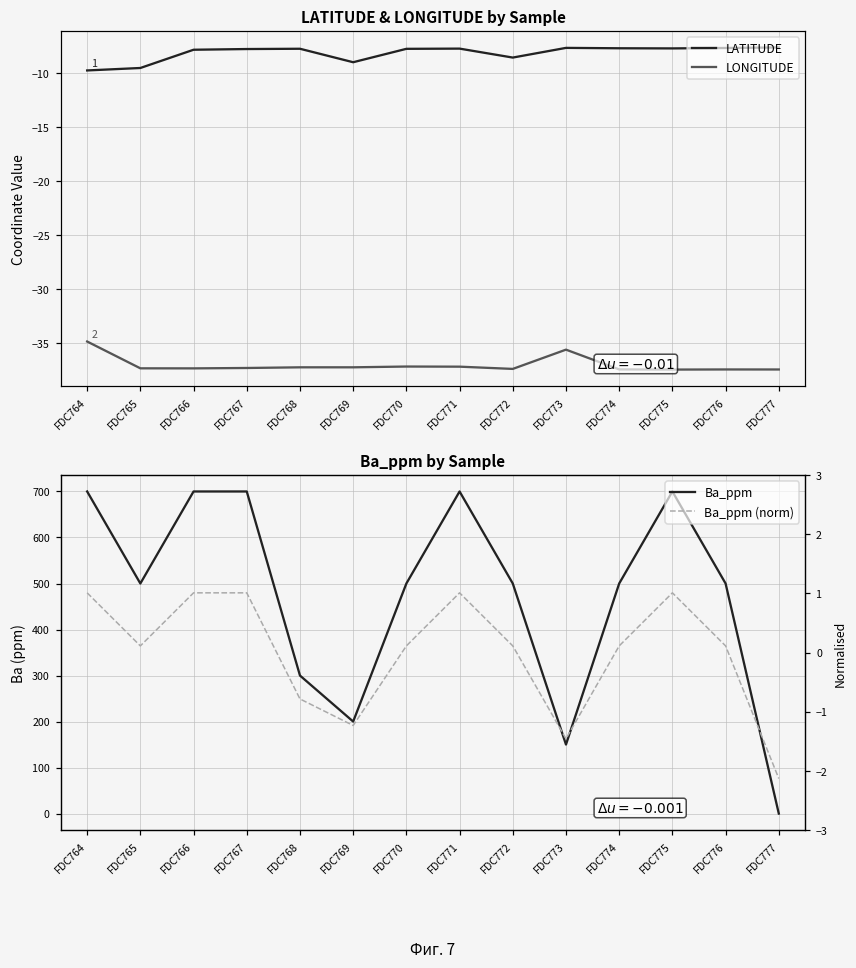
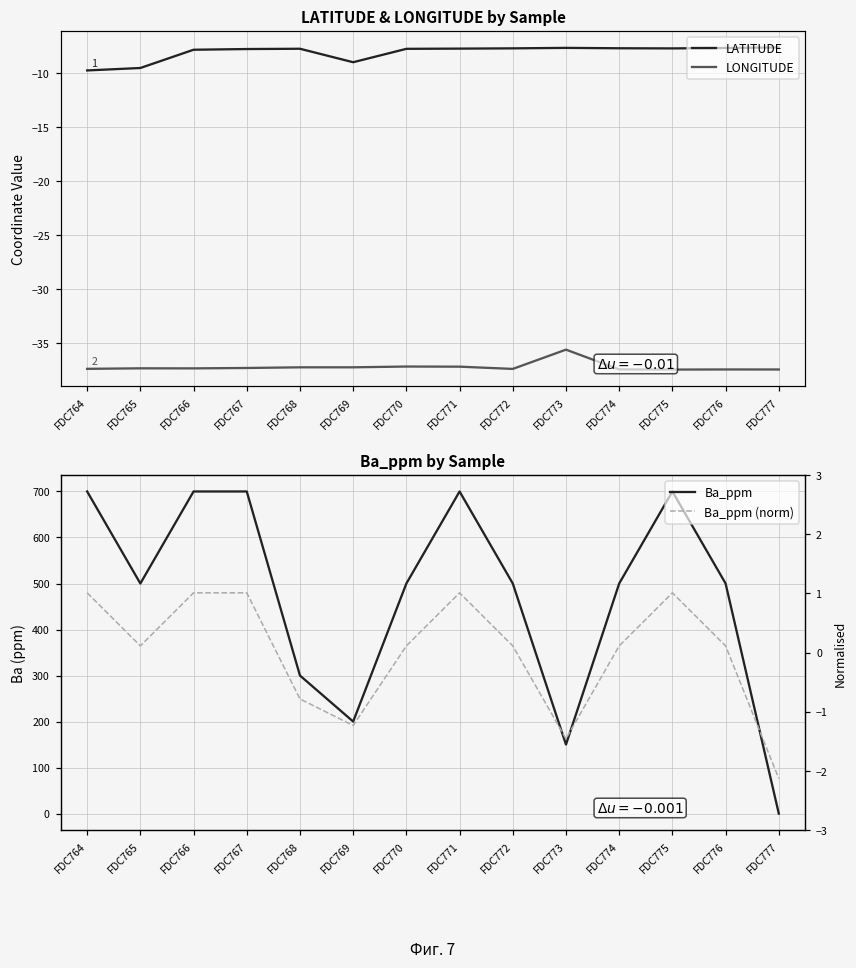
LATITUDE & LONGITUDE by Sample, LONGITUDE, FDC764: -35 -> -37
LATITUDE & LONGITUDE by Sample, LATITUDE, FDC772: -9 -> -8
